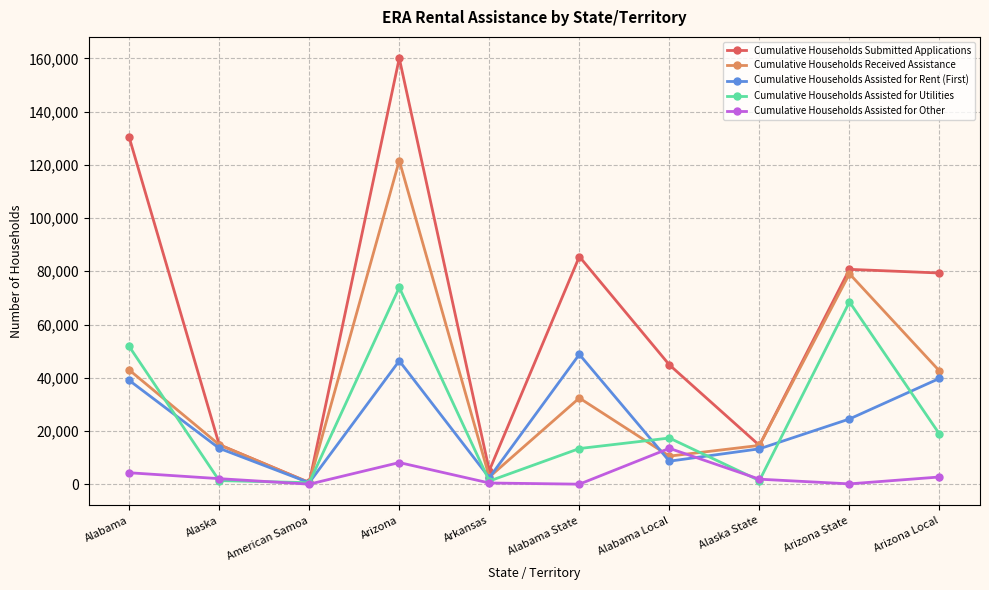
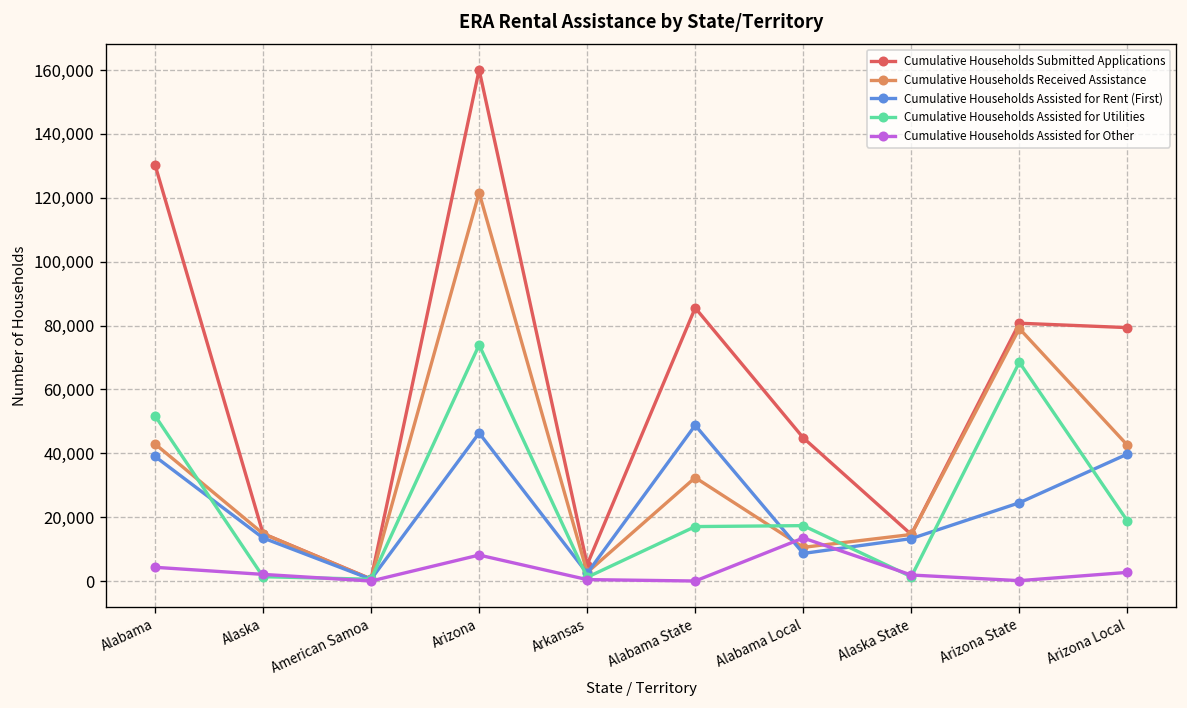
Cumulative Households Assisted for Utilities, Alabama State: 13,000 -> 17,000
